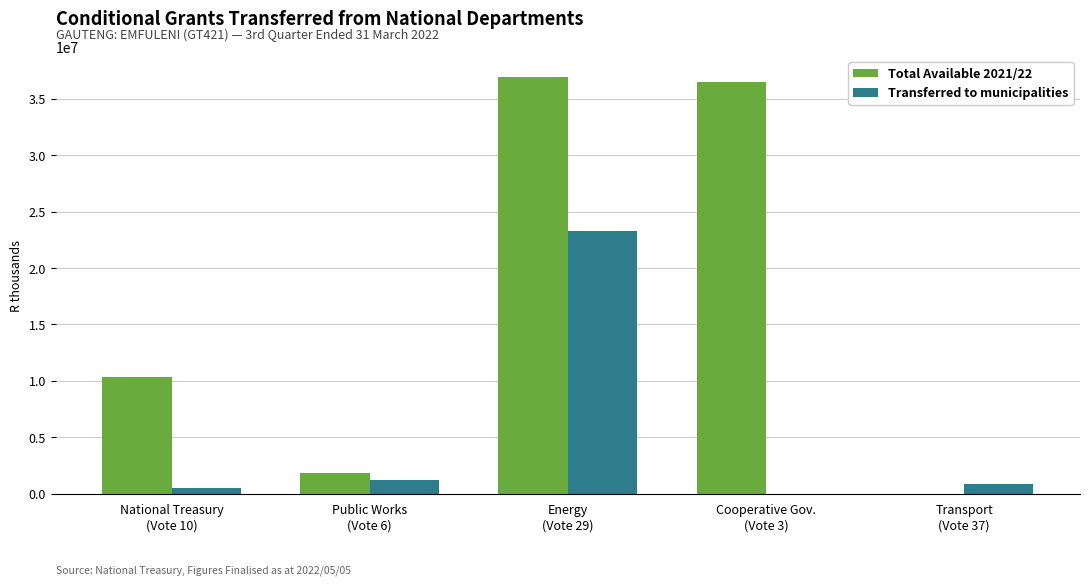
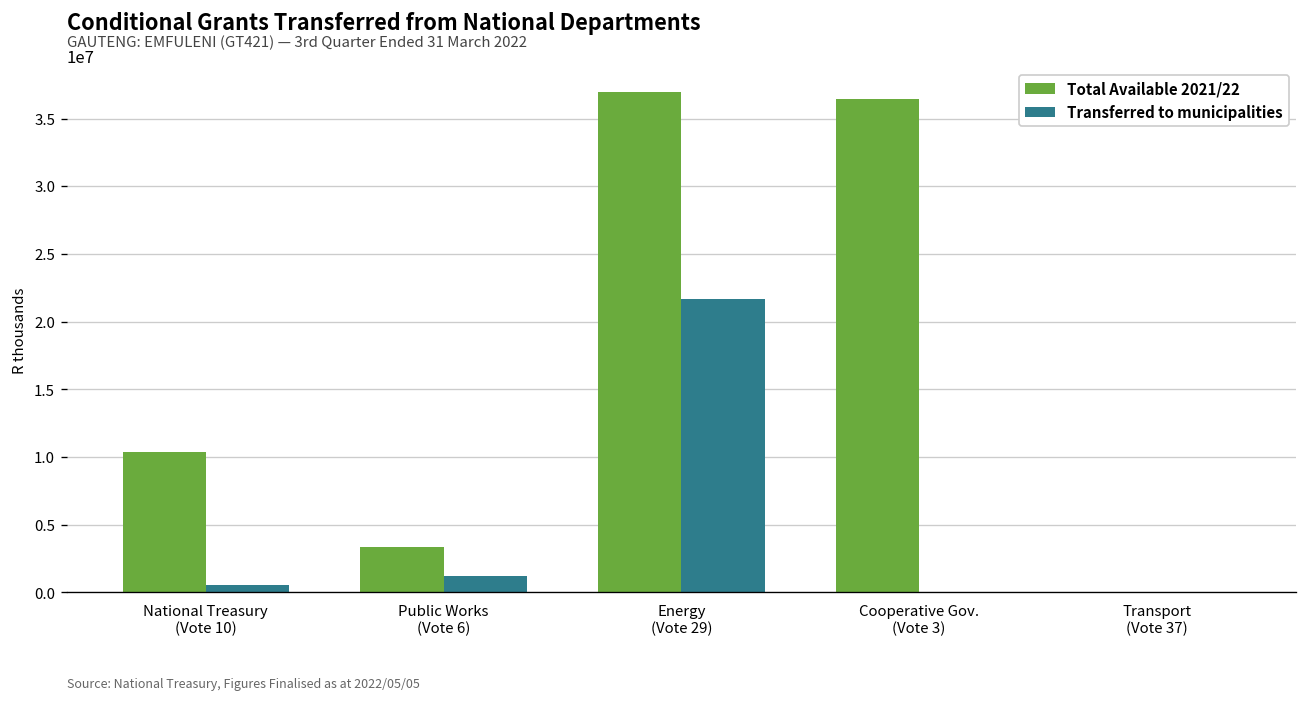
Total Available 2021/22, Public Works (Vote 6): 1800000 -> 3400000
Transferred to municipalities, Energy (Vote 29): 23200000 -> 21700000
Transferred to municipalities, Transport (Vote 37): 800000 -> 0
